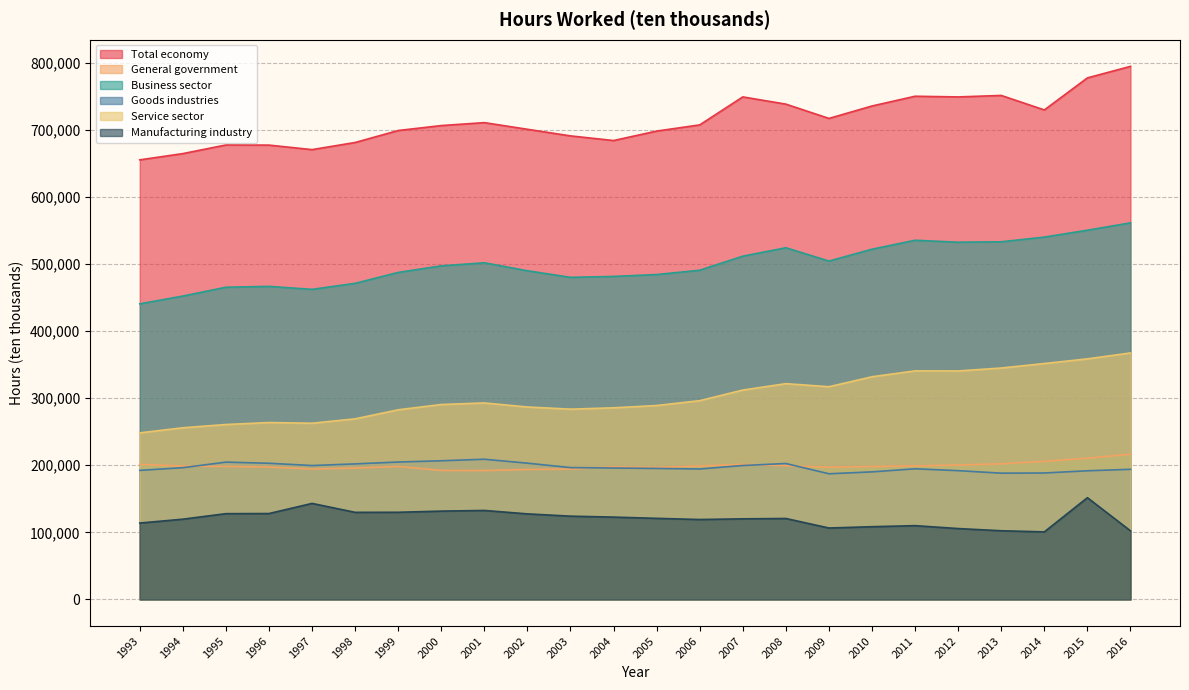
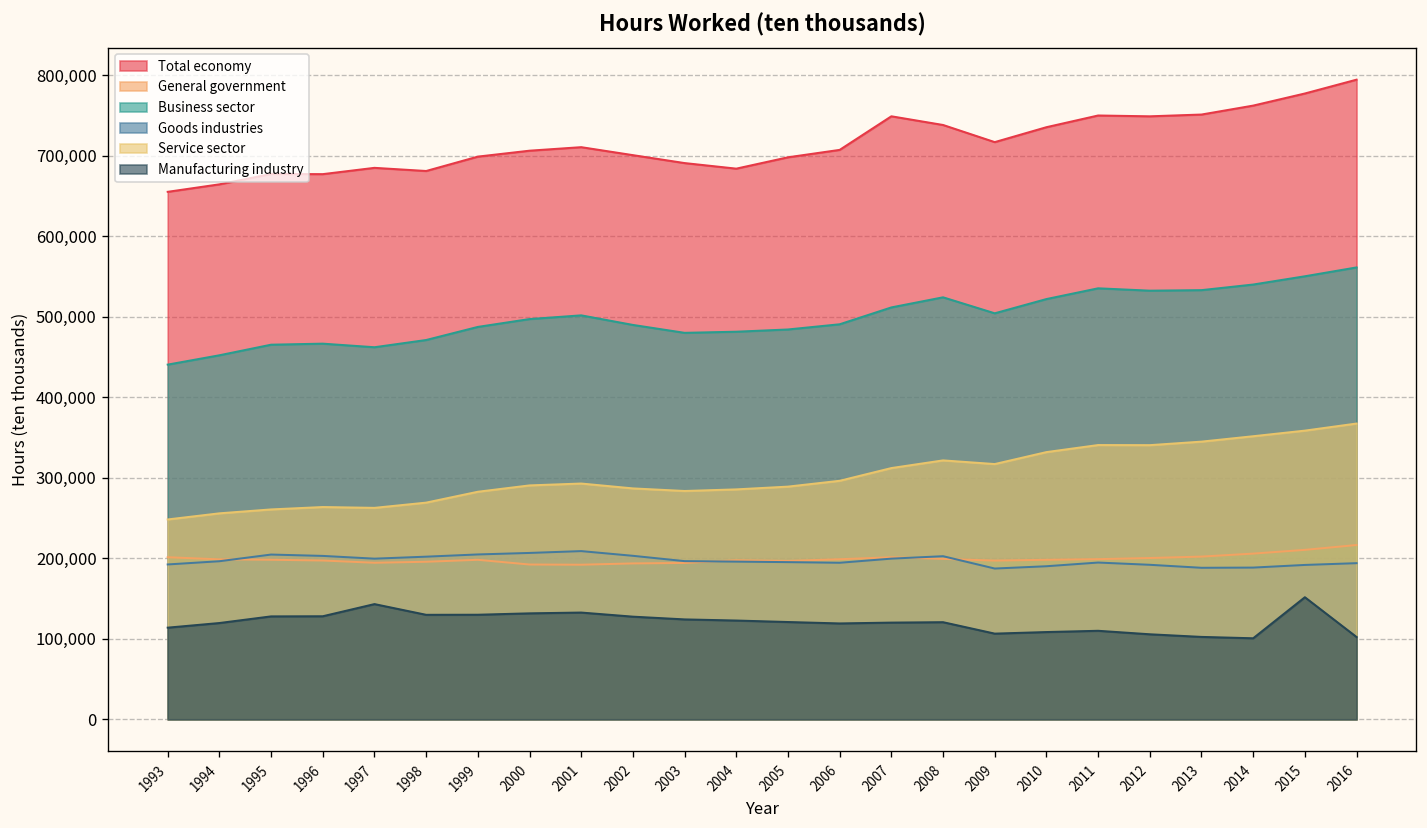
Total economy, 1997: 670,000 -> 680,000
Total economy, 2014: 730,000 -> 760,000
